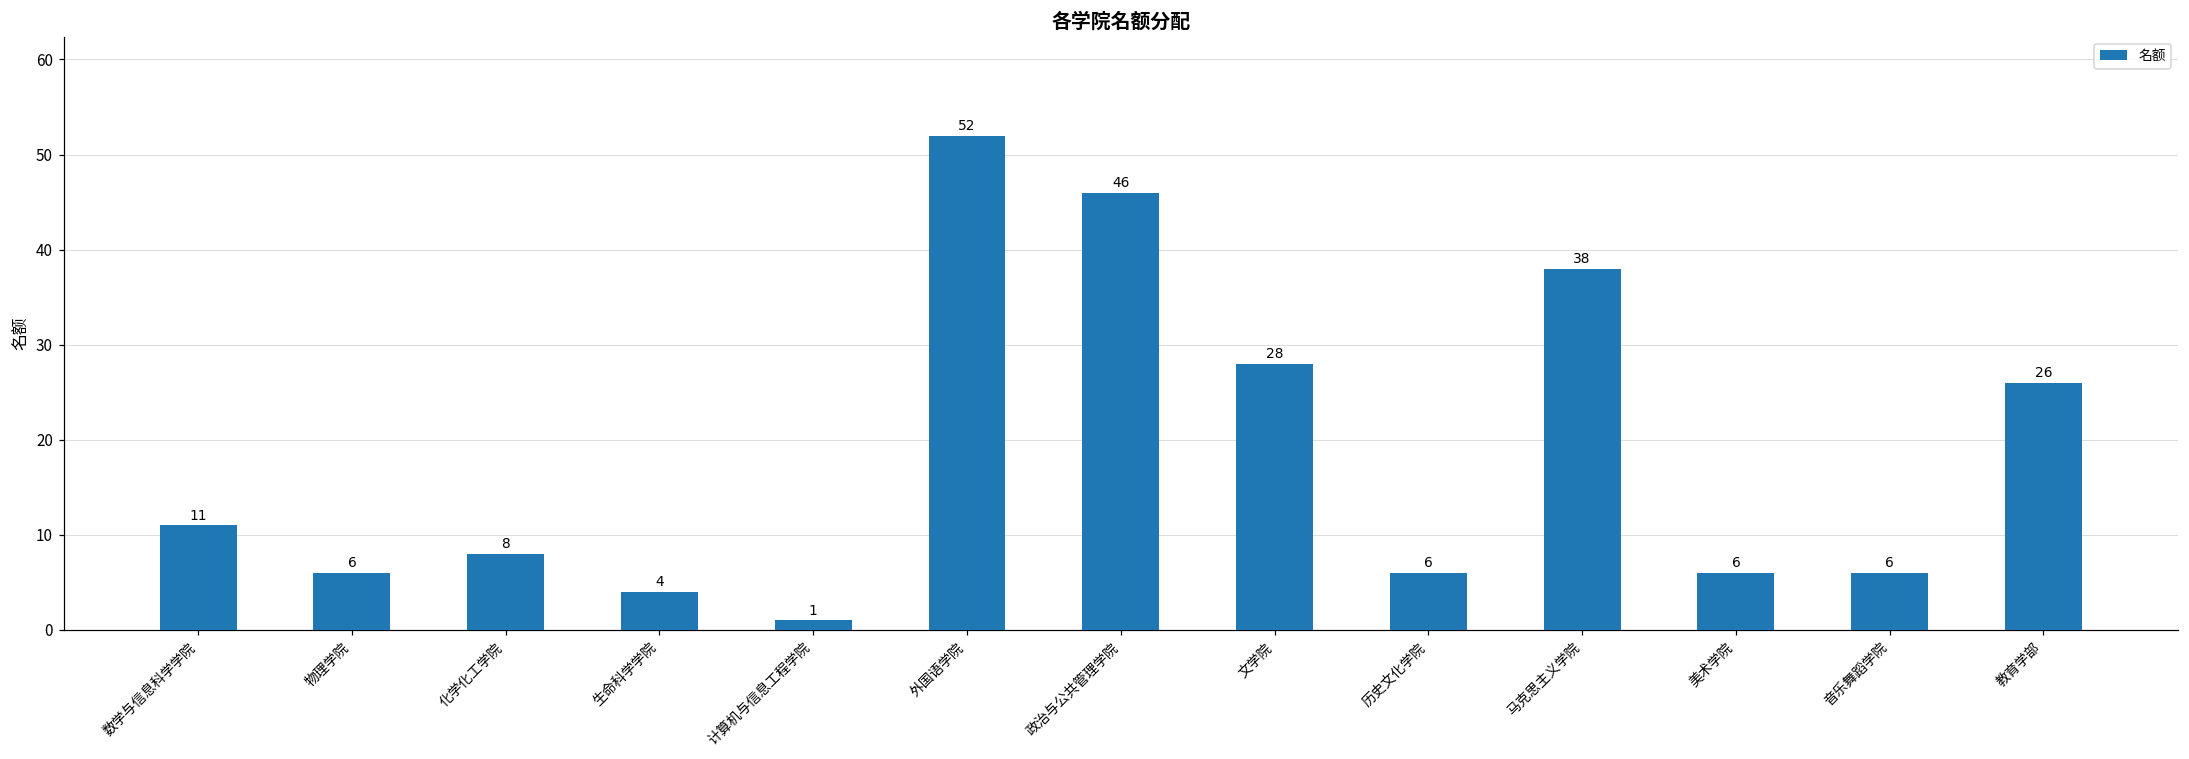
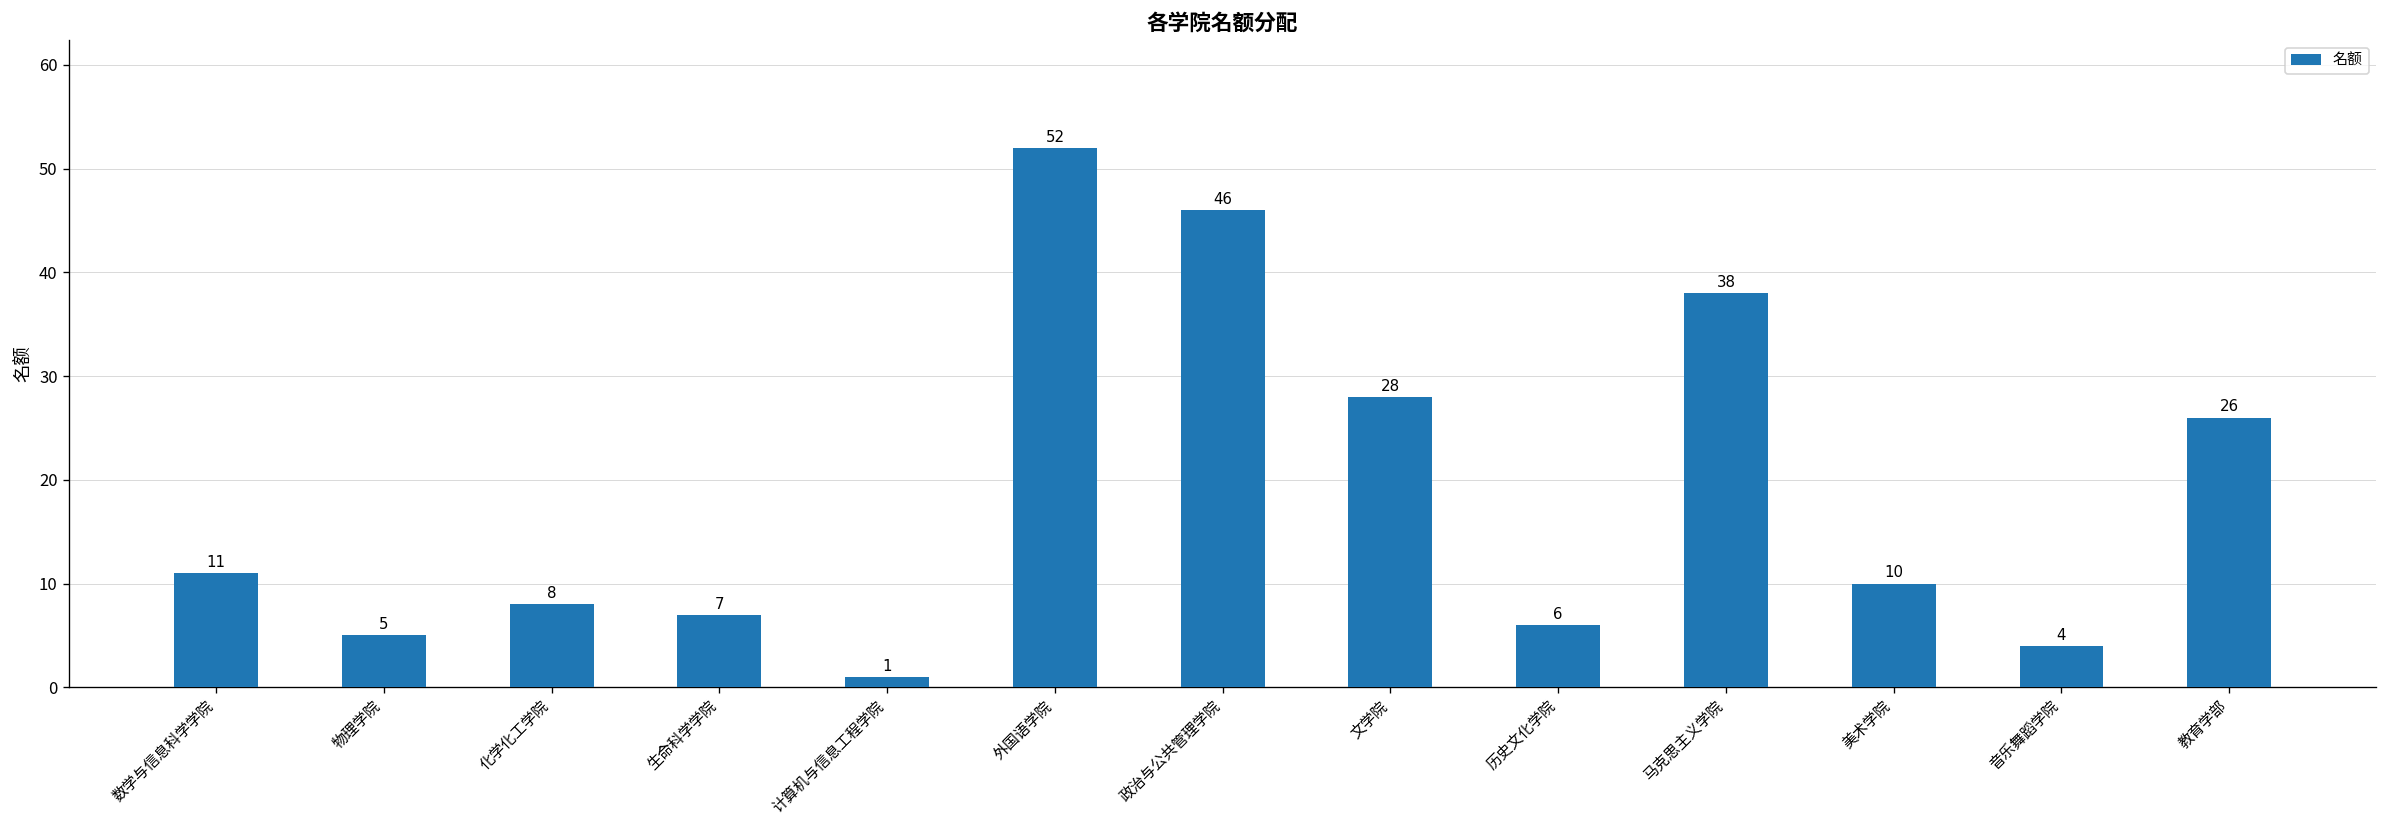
物理学院: 6 -> 5
生命科学学院: 4 -> 7
美术学院: 6 -> 10
音乐舞蹈学院: 6 -> 4
